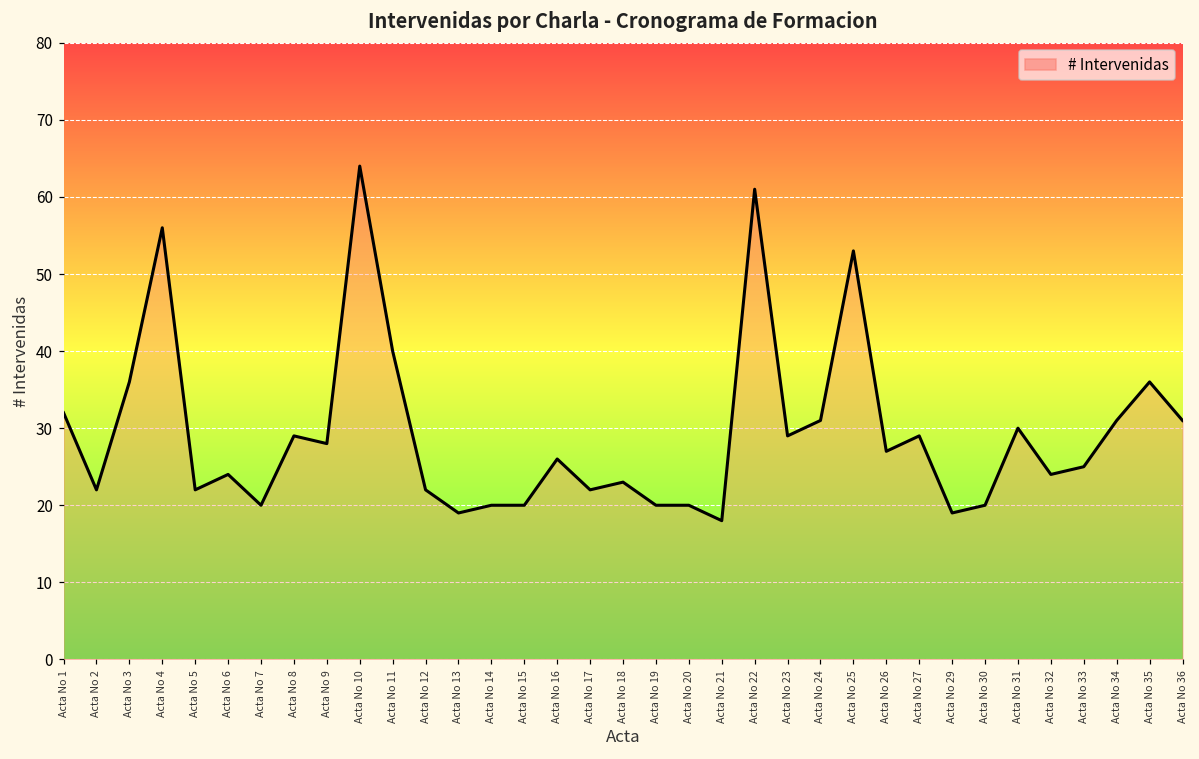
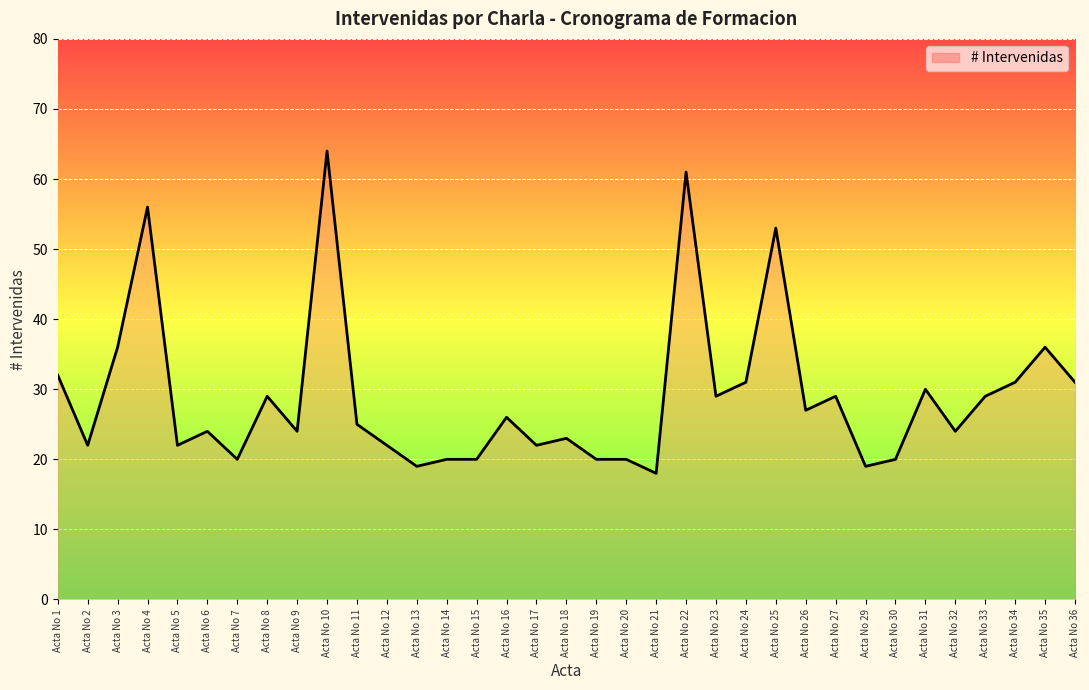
Acta No 9: 28 -> 24
Acta No 11: 40 -> 25
Acta No 33: 25 -> 29
